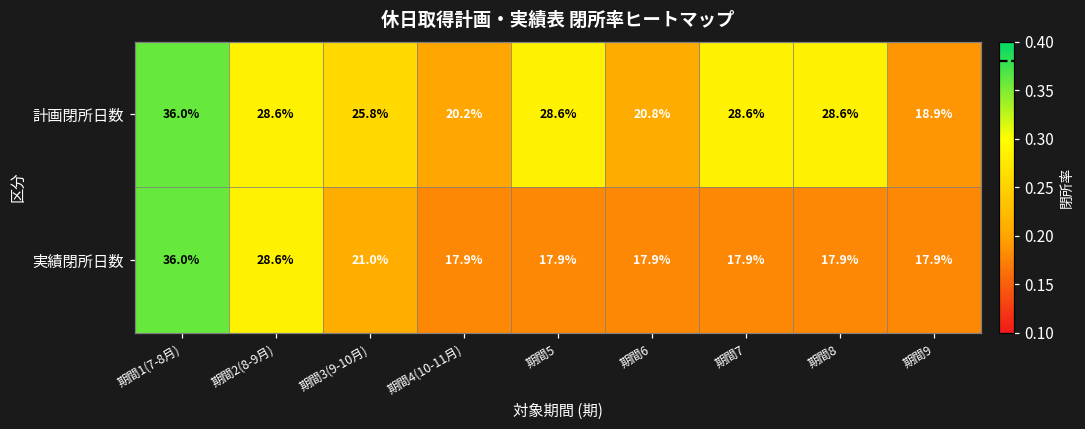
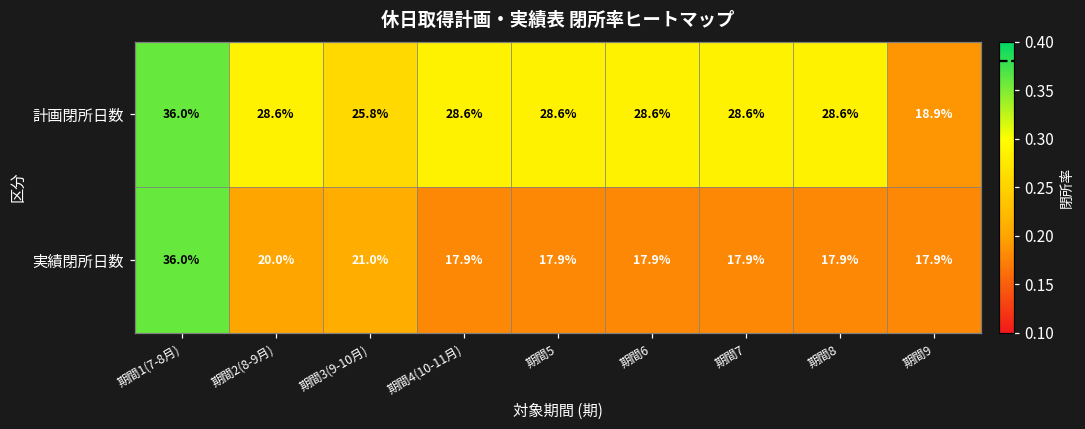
計画閉所日数, 期間4(10-11月): 20.2% -> 28.6%
計画閉所日数, 期間6: 20.8% -> 28.6%
実績閉所日数, 期間2(8-9月): 28.6% -> 20.0%
